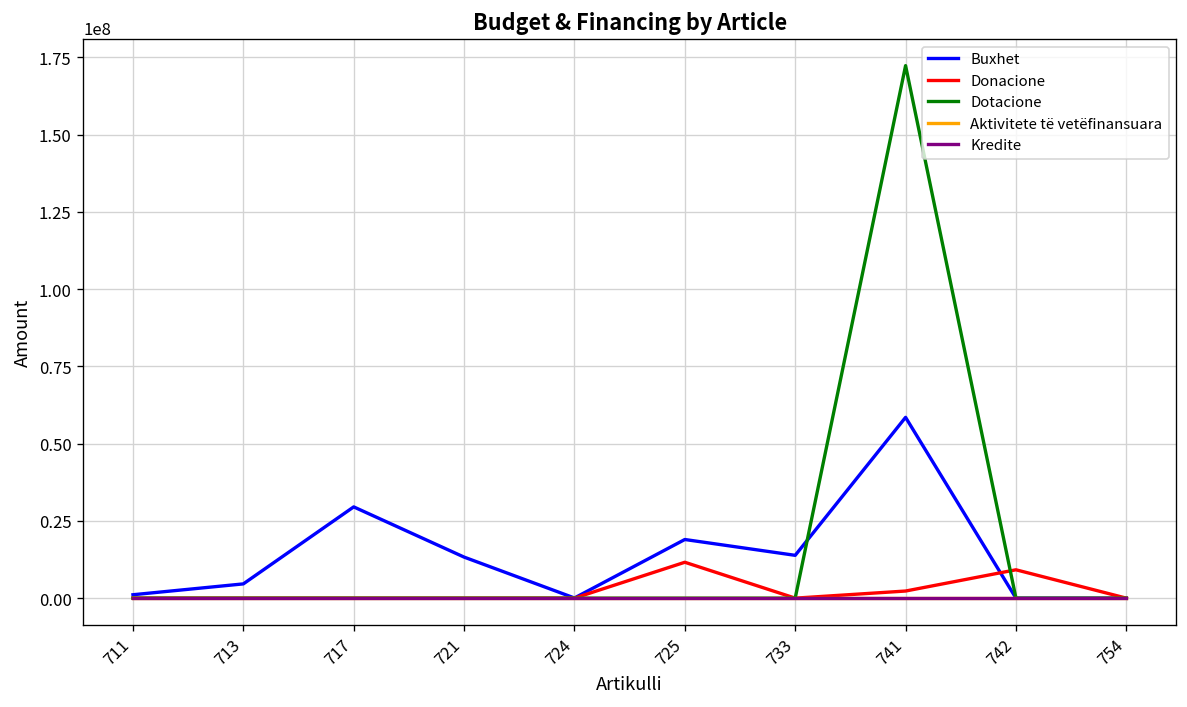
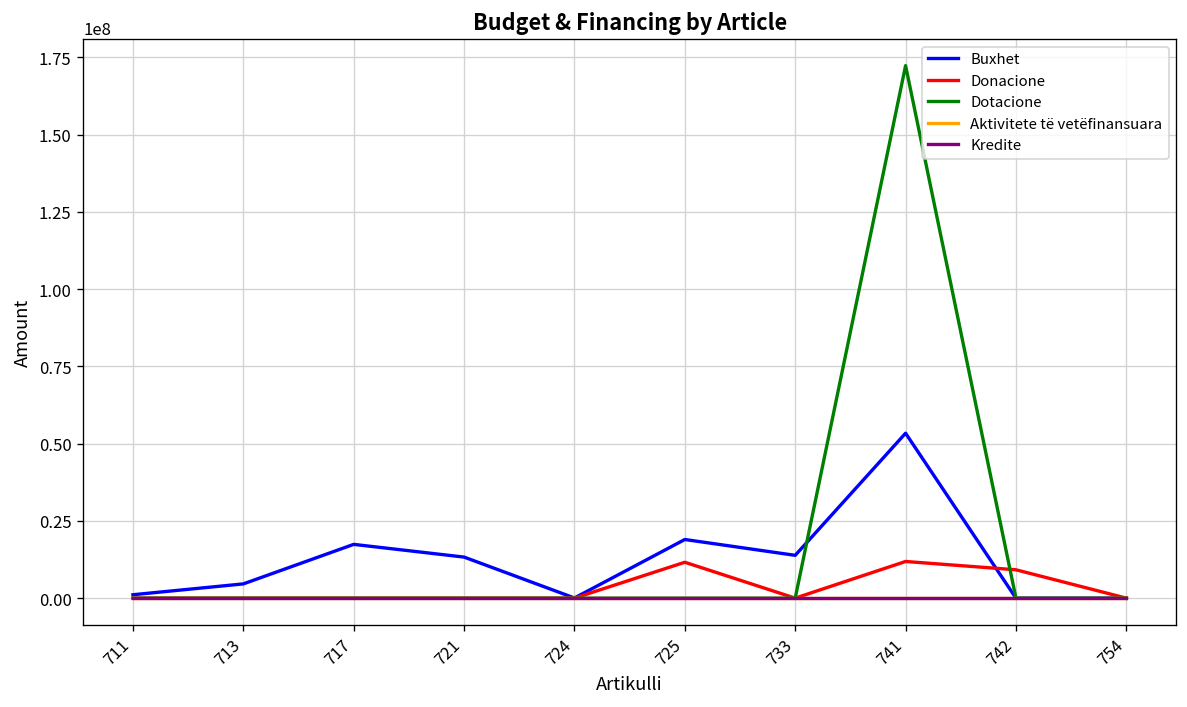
Buxhet, 717: 30000000 -> 17000000
Buxhet, 741: 59000000 -> 53000000
Donacione, 741: 2000000 -> 12000000
